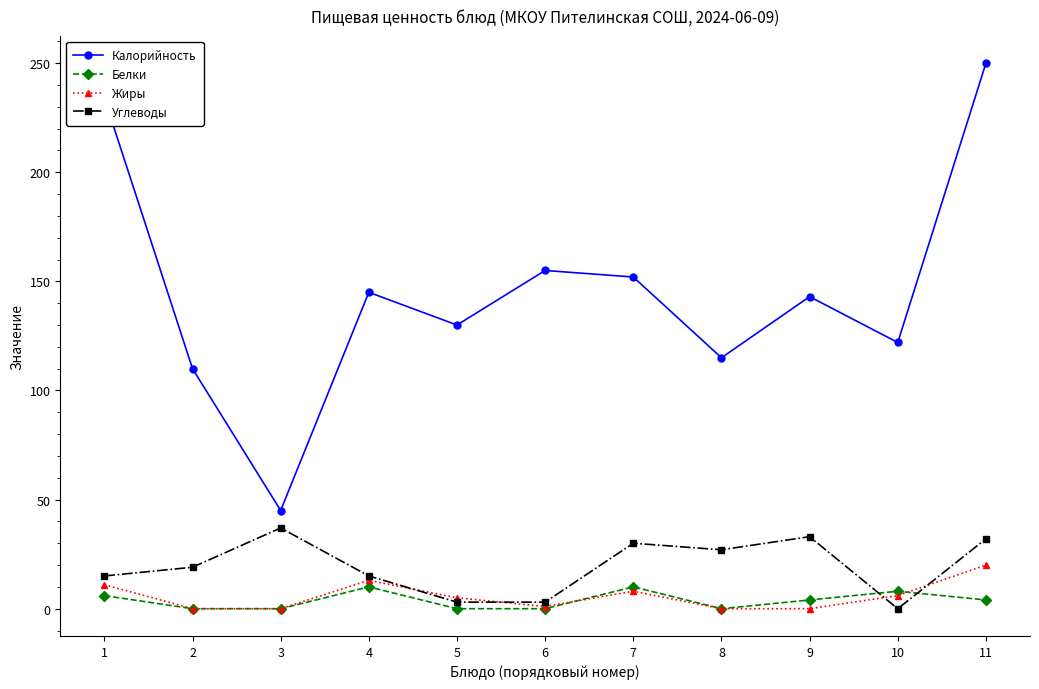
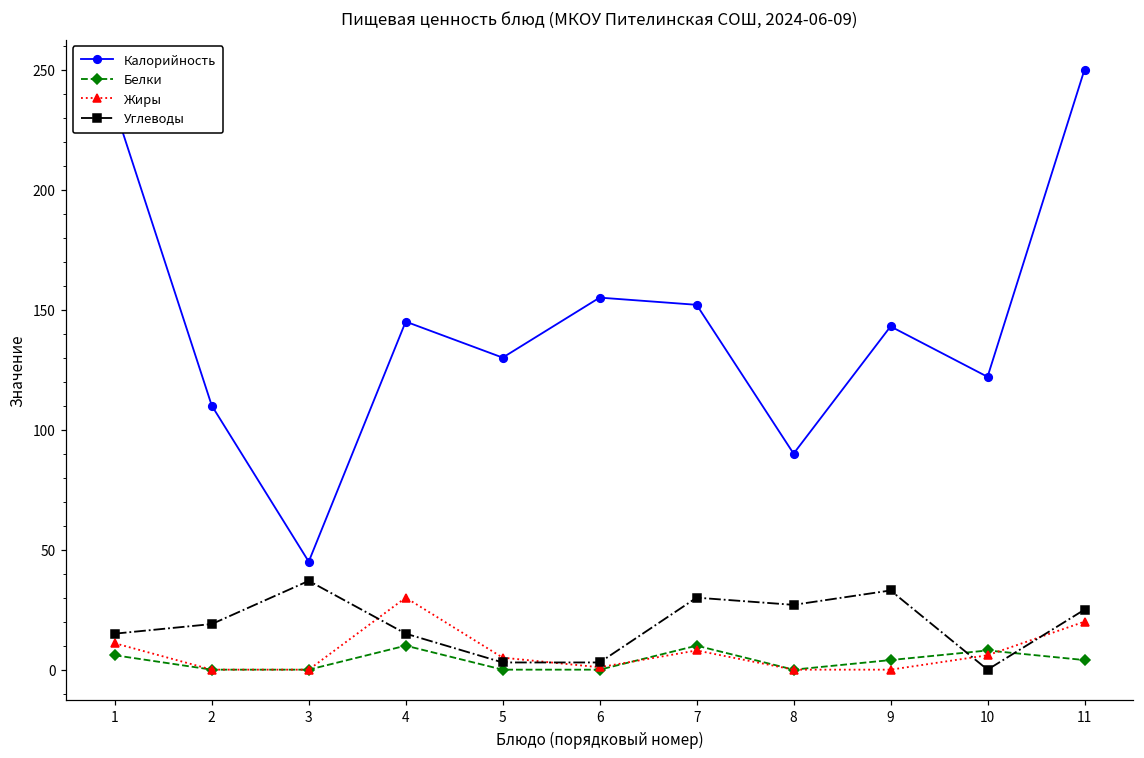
Жиры, 4: 13 -> 30
Калорийность, 8: 115 -> 90
Углеводы, 11: 32 -> 25
